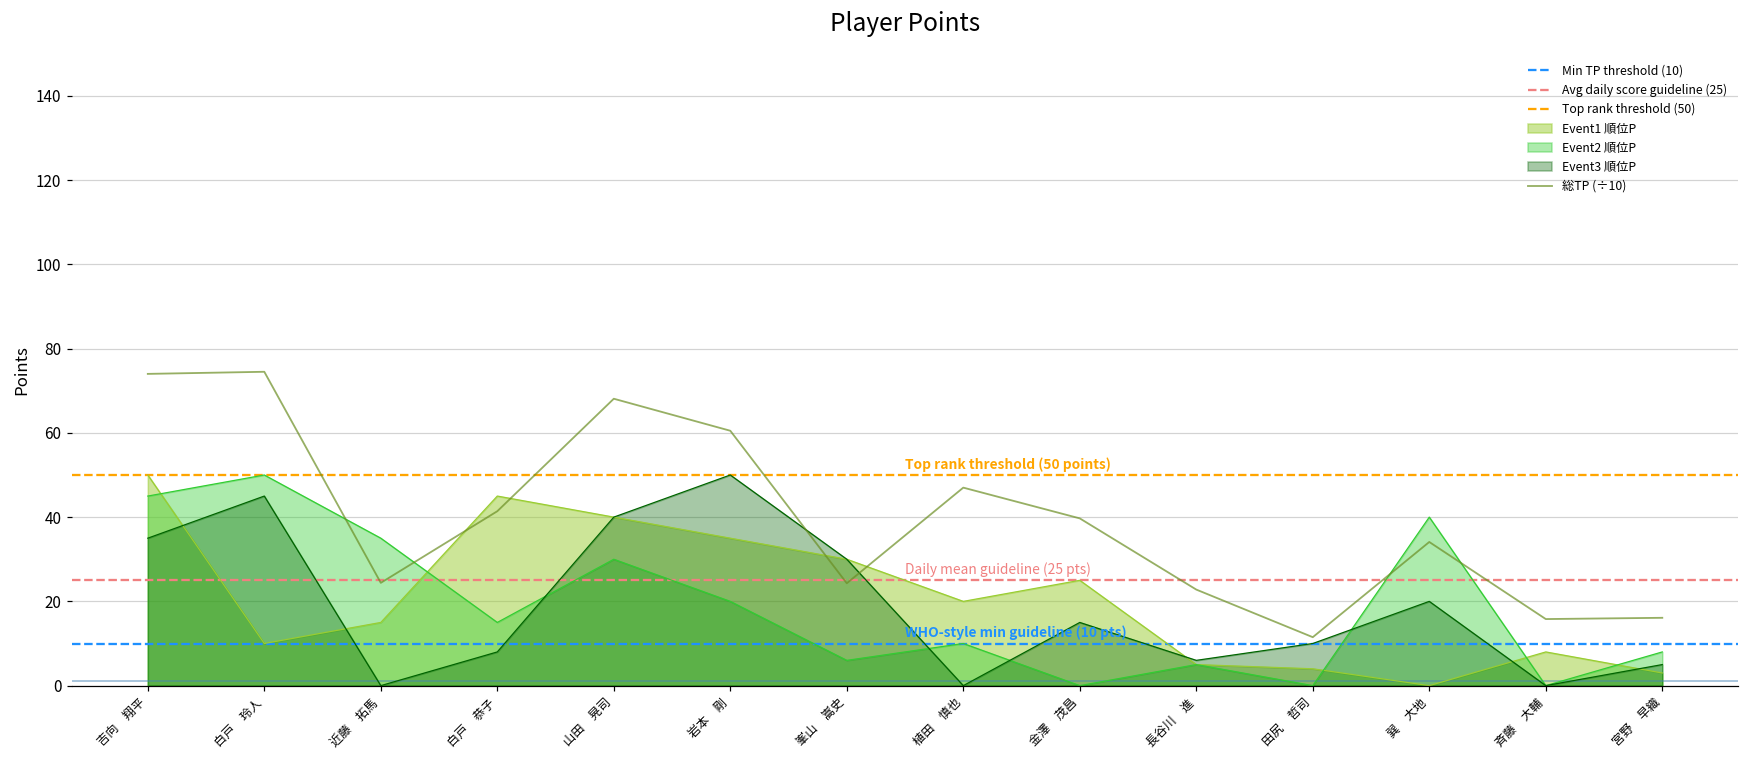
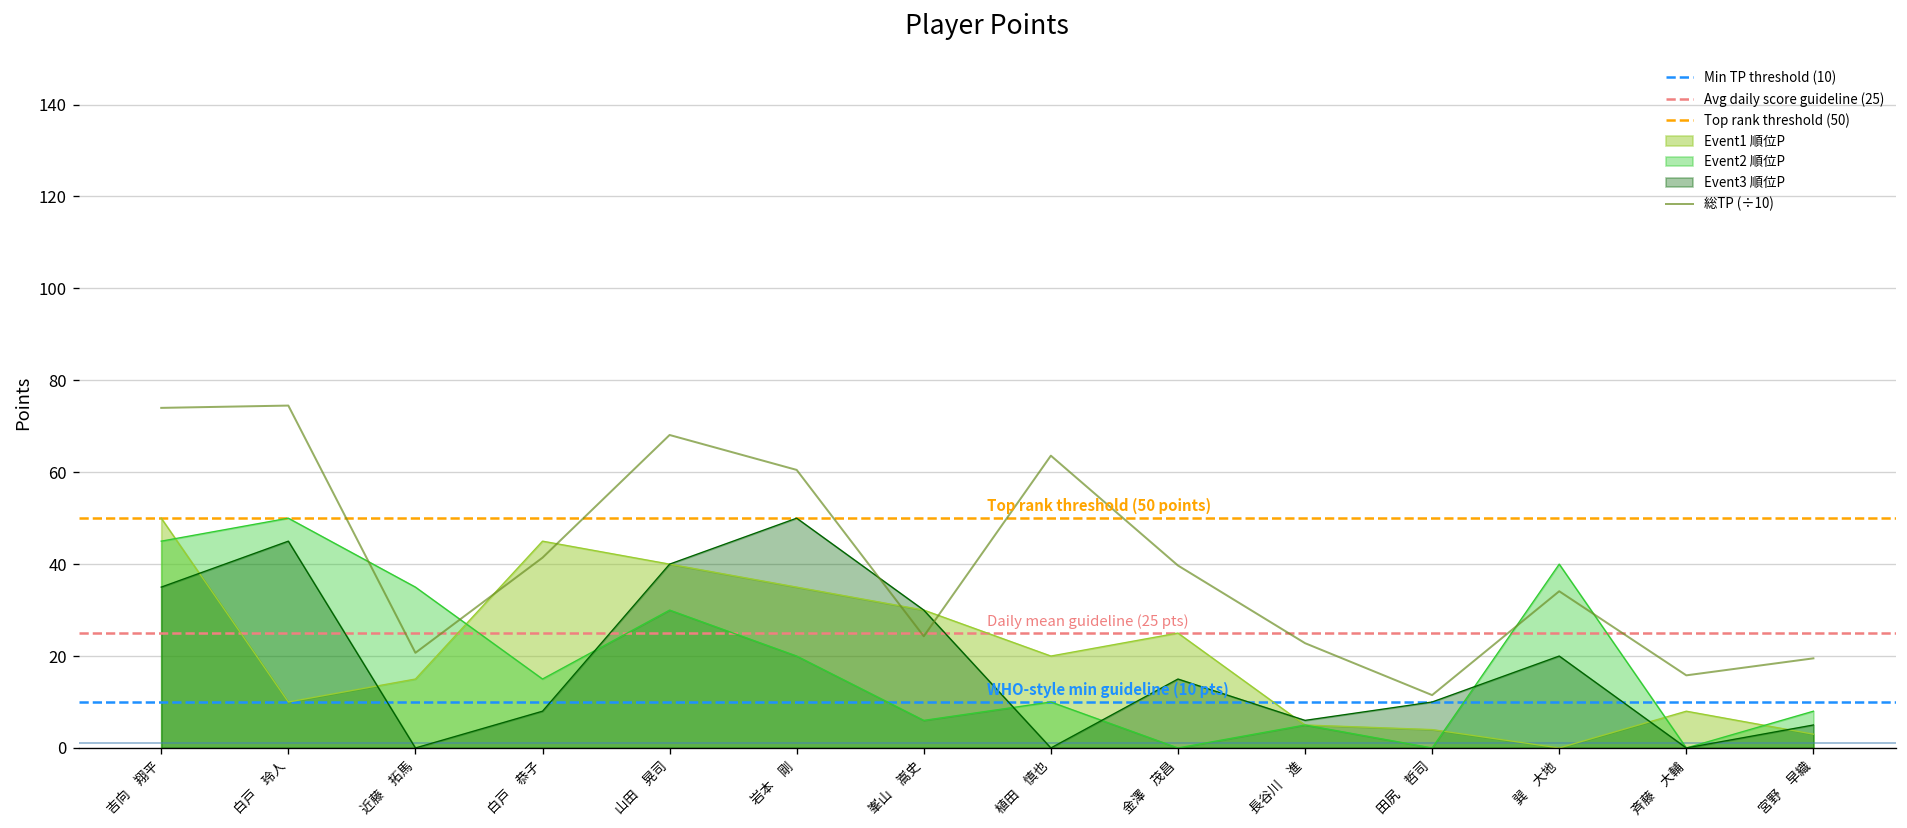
総TP (÷10), 近藤 拓馬: 24 -> 21
総TP (÷10), 植田 慎也: 47 -> 64
総TP (÷10), 宮野 早織: 16 -> 20
